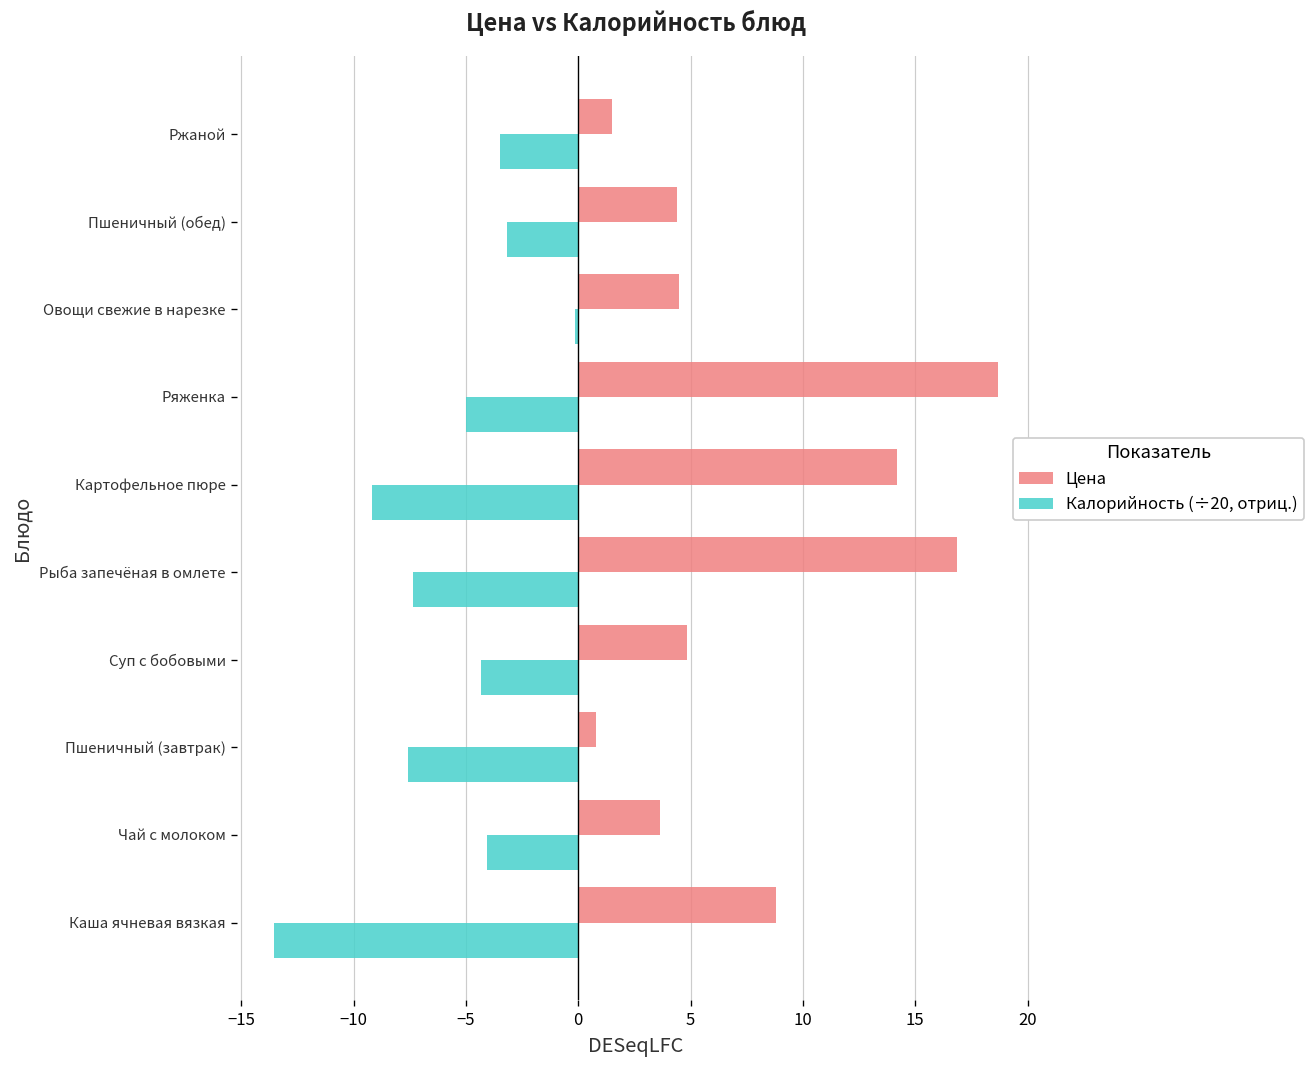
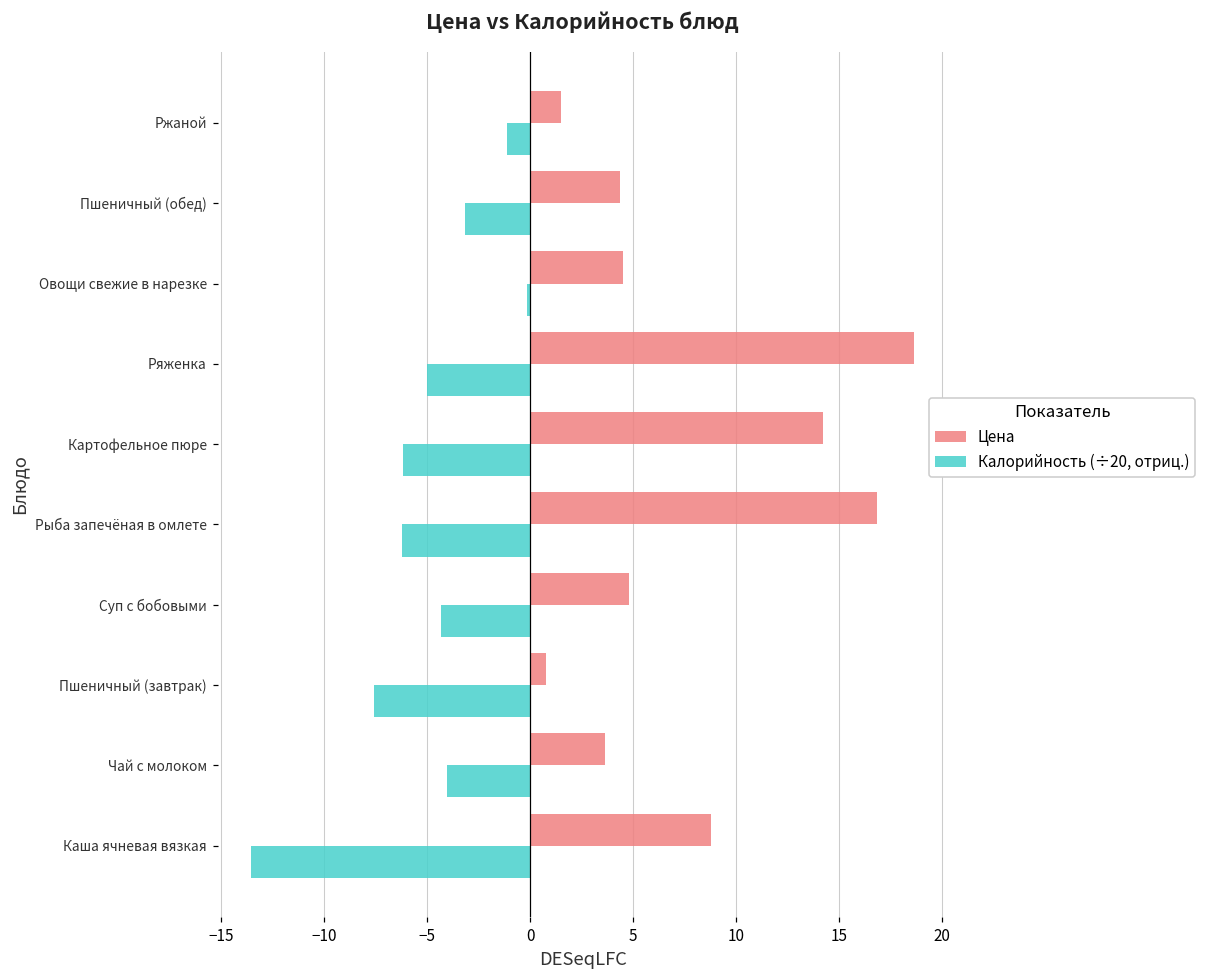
Калорийность (÷20, отриц.), Ржаной: -3.5 -> -1.1
Калорийность (÷20, отриц.), Картофельное пюре: -9.2 -> -6.2
Калорийность (÷20, отриц.), Рыба запечёная в омлете: -7.4 -> -6.2
